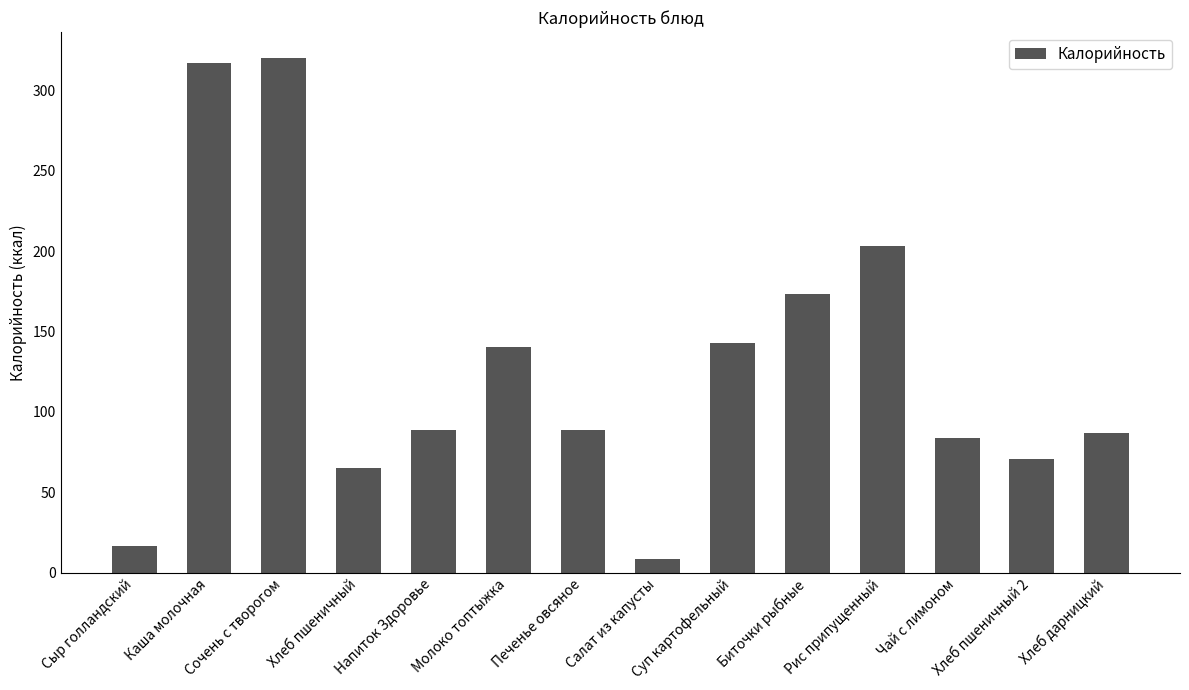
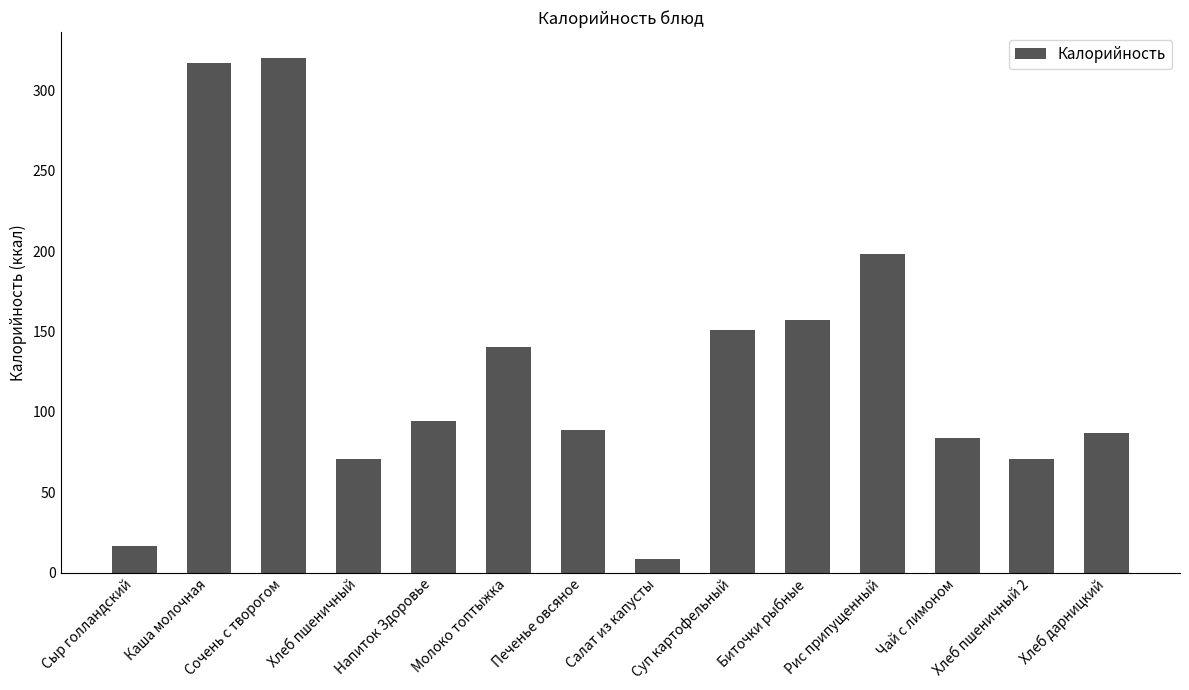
Хлеб пшеничный: 65 -> 70
Напиток Здоровье: 89 -> 95
Суп картофельный: 143 -> 151
Биточки рыбные: 174 -> 157
Рис припущенный: 203 -> 198
